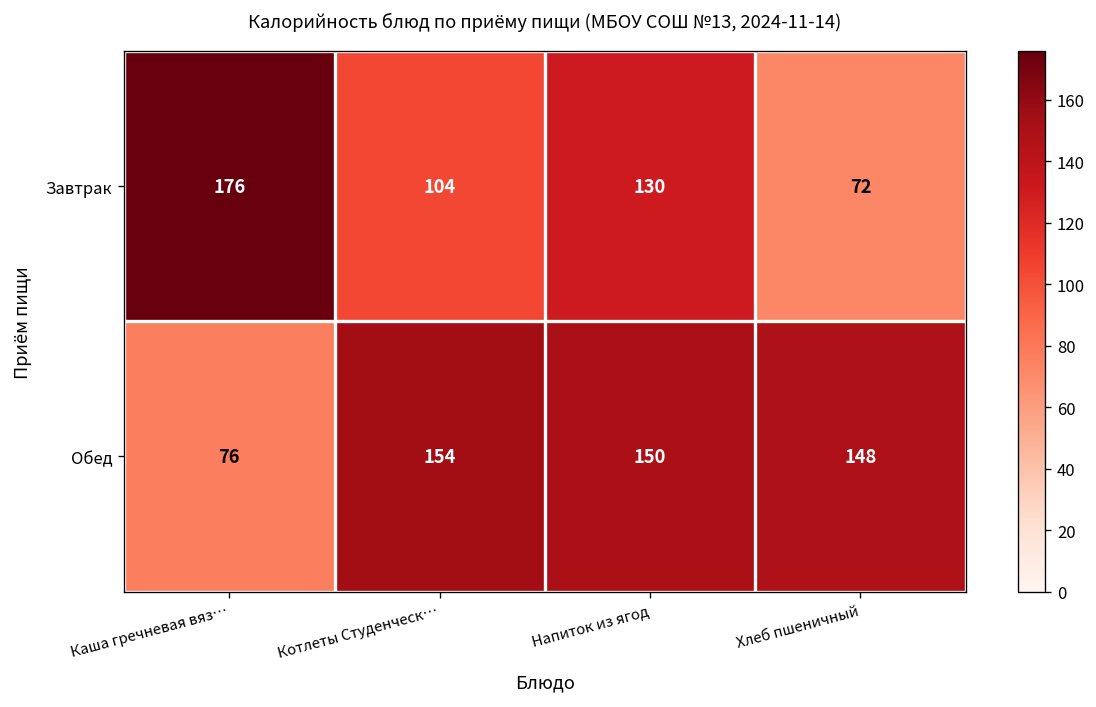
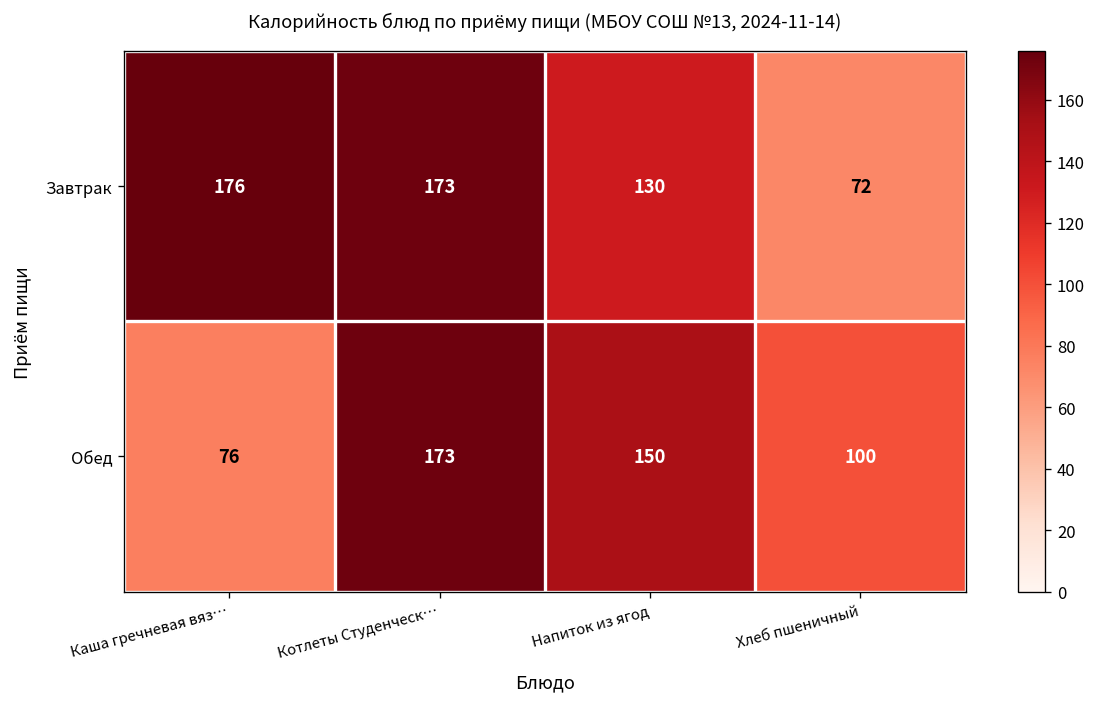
Завтрак, Котлеты Студенческ…: 104 -> 173
Обед, Котлеты Студенческ…: 154 -> 173
Обед, Хлеб пшеничный: 148 -> 100
